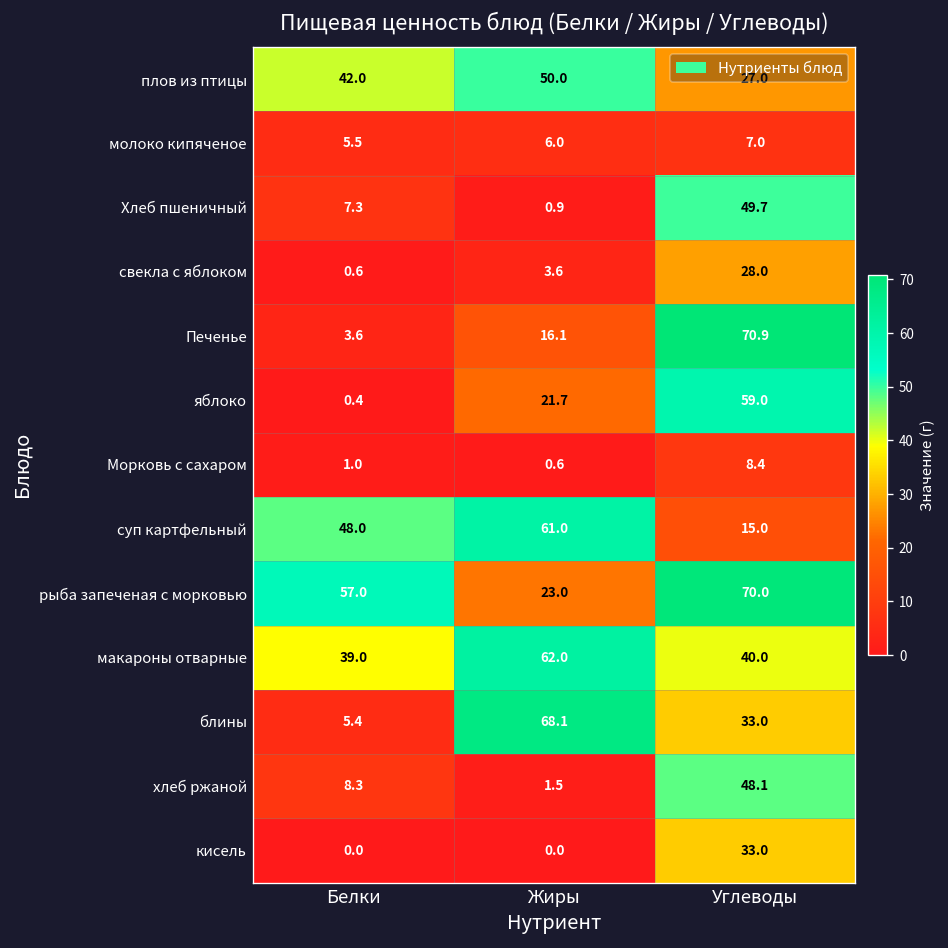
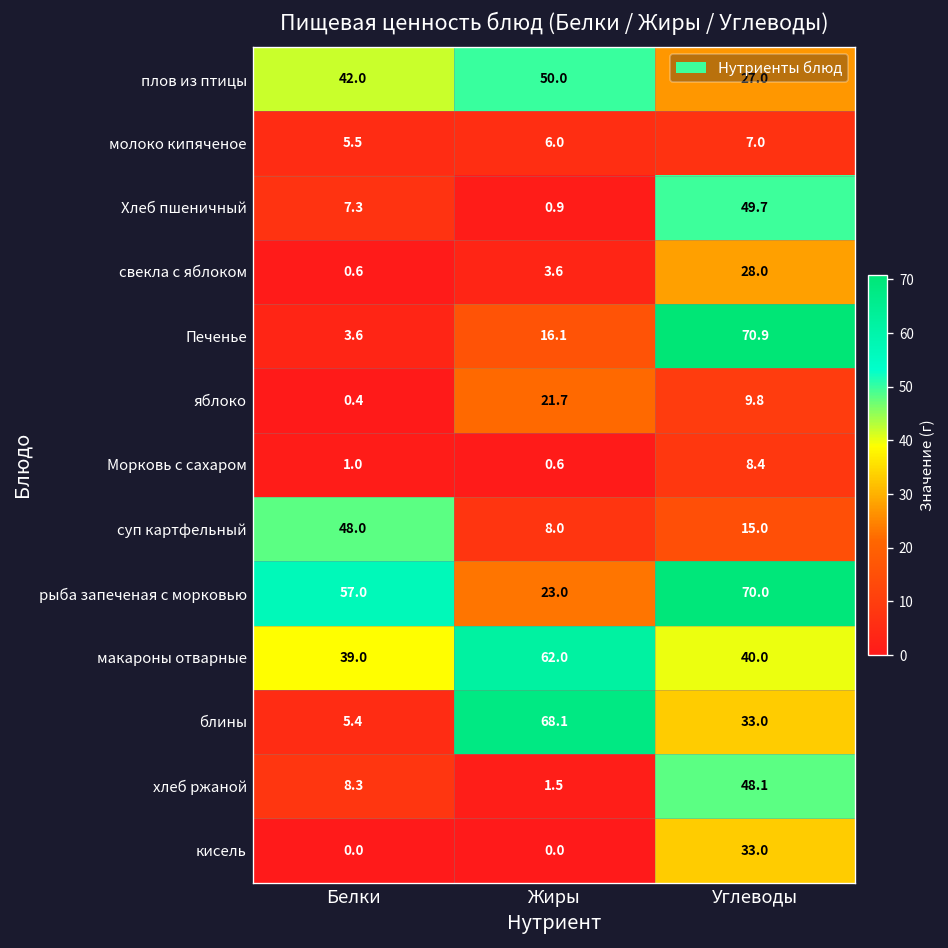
яблоко, Углеводы: 59.0 -> 9.8
суп картфельный, Жиры: 61.0 -> 8.0
